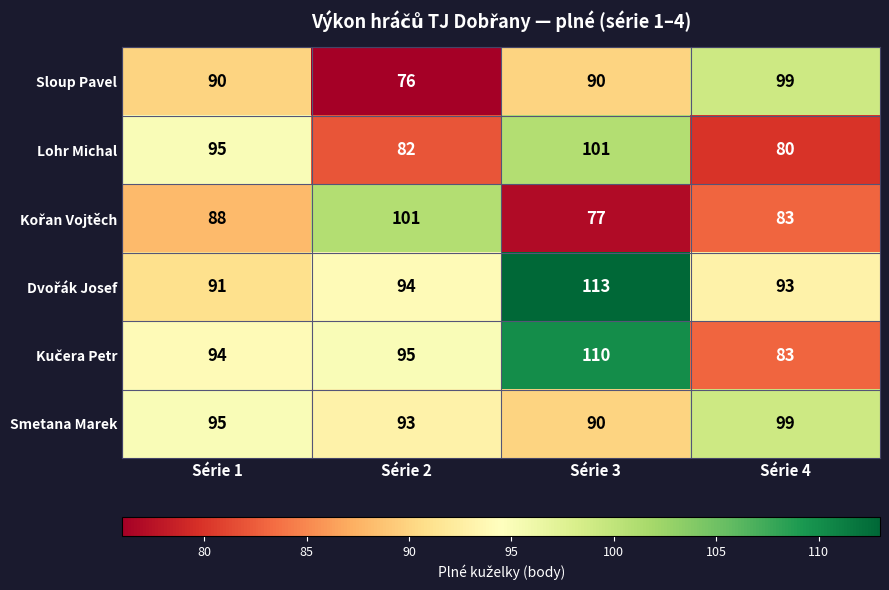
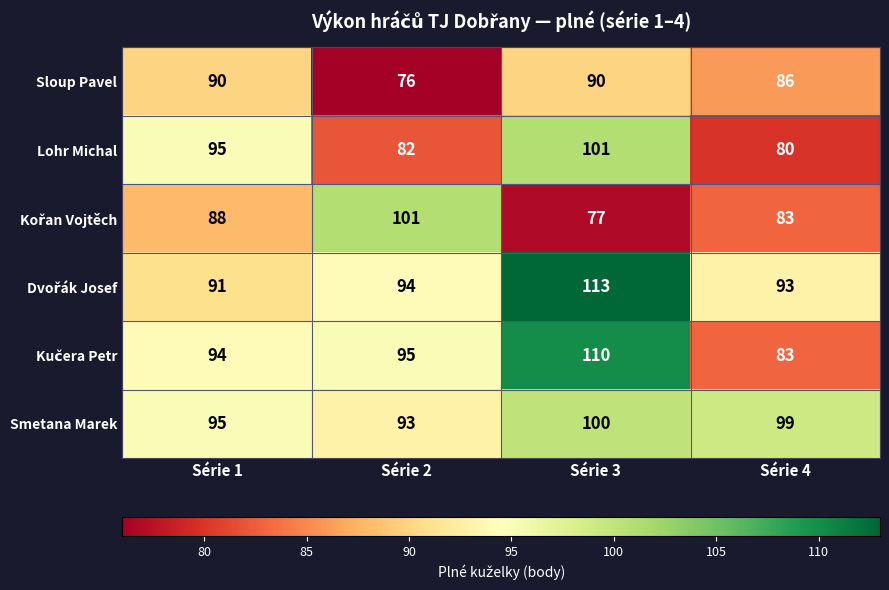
Sloup Pavel, Série 4: 99 -> 86
Smetana Marek, Série 3: 90 -> 100
